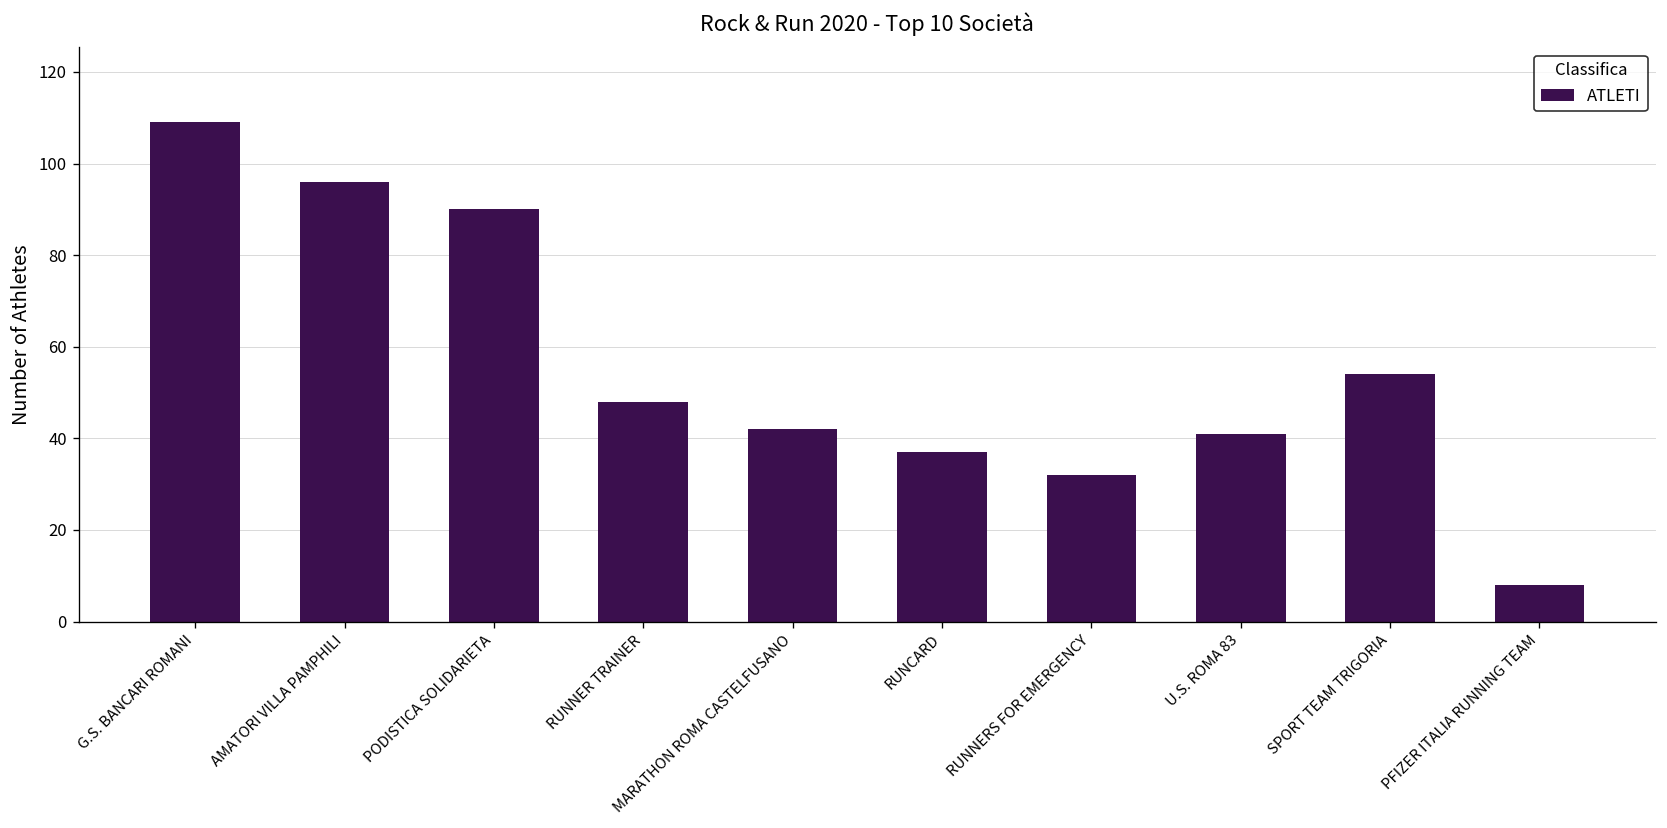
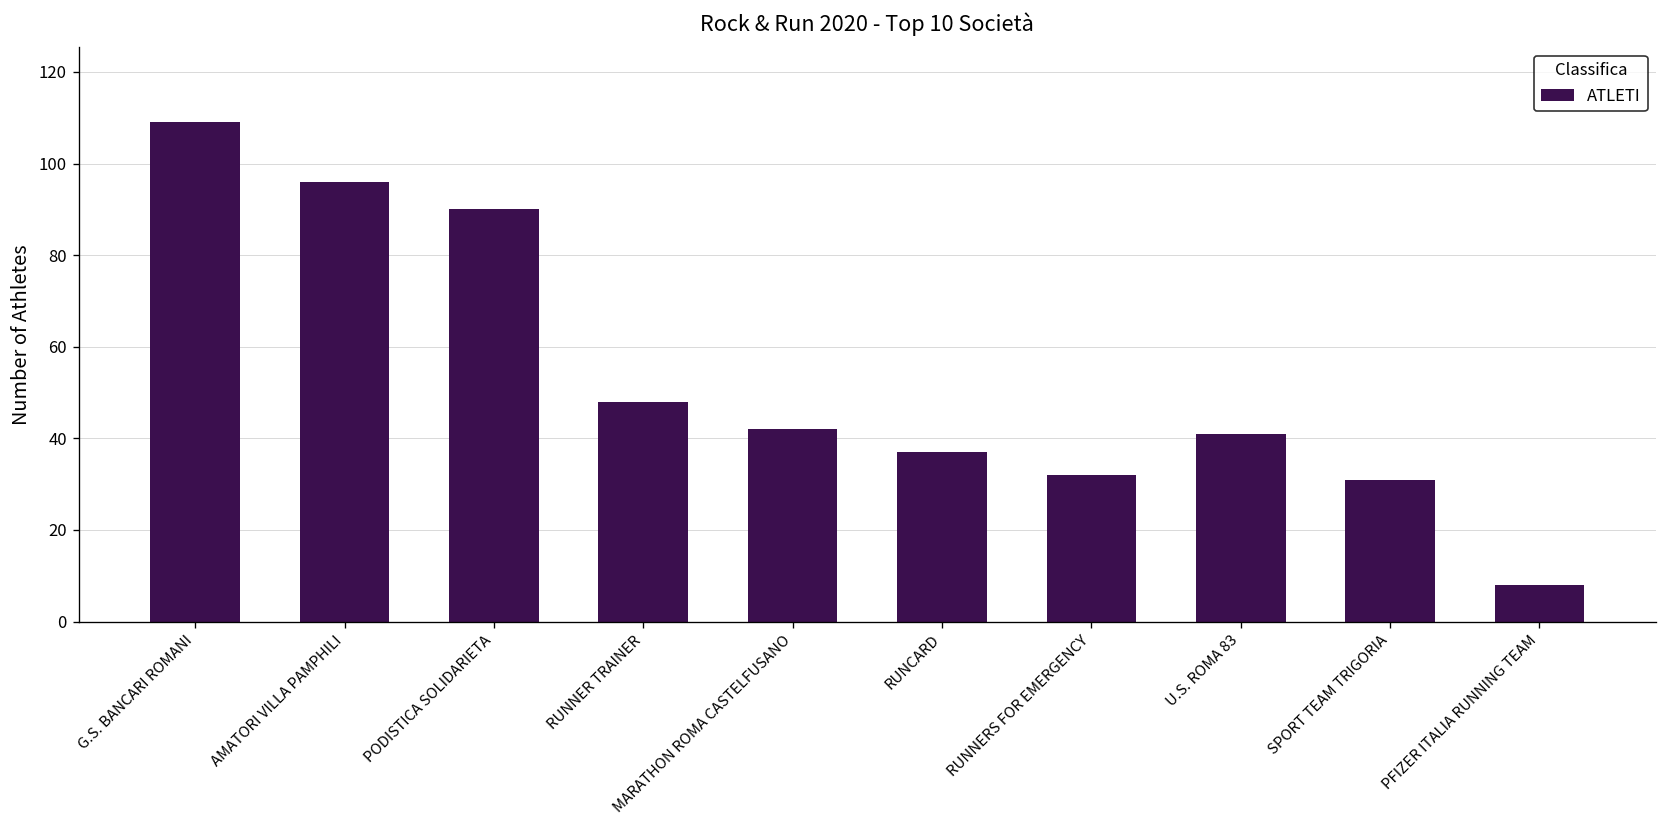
SPORT TEAM TRIGORIA: 54 -> 31
